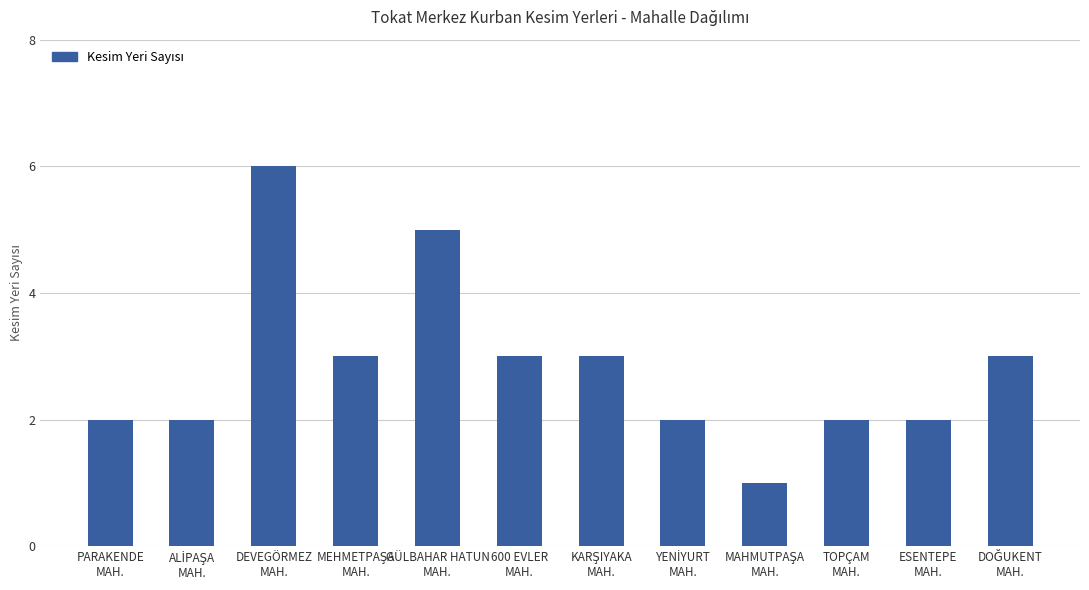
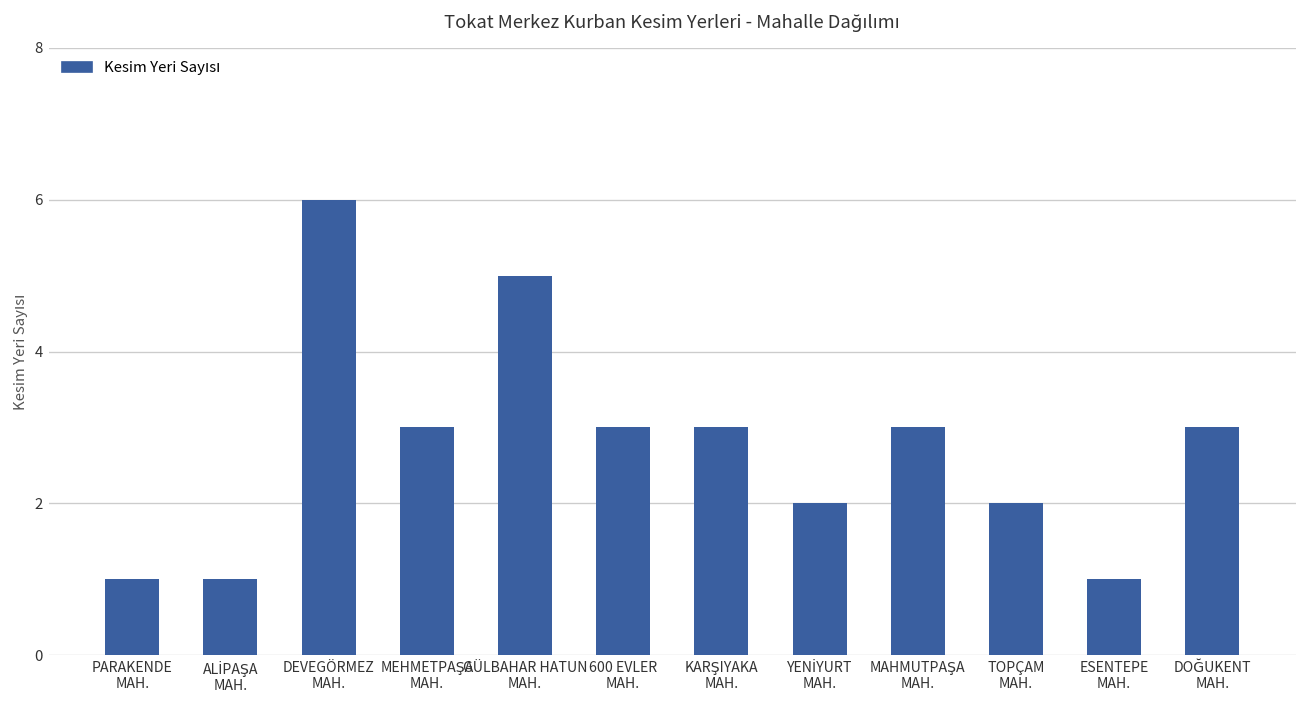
PARAKENDE MAH.: 2 -> 1
ALİPAŞA MAH.: 2 -> 1
MAHMUTPAŞA MAH.: 1 -> 3
ESENTEPE MAH.: 2 -> 1
